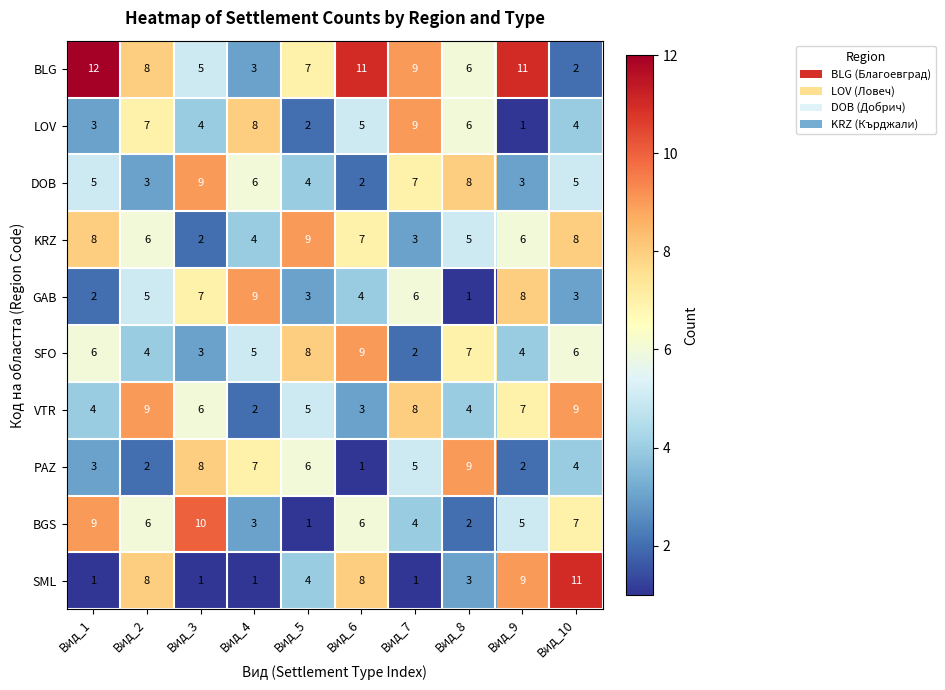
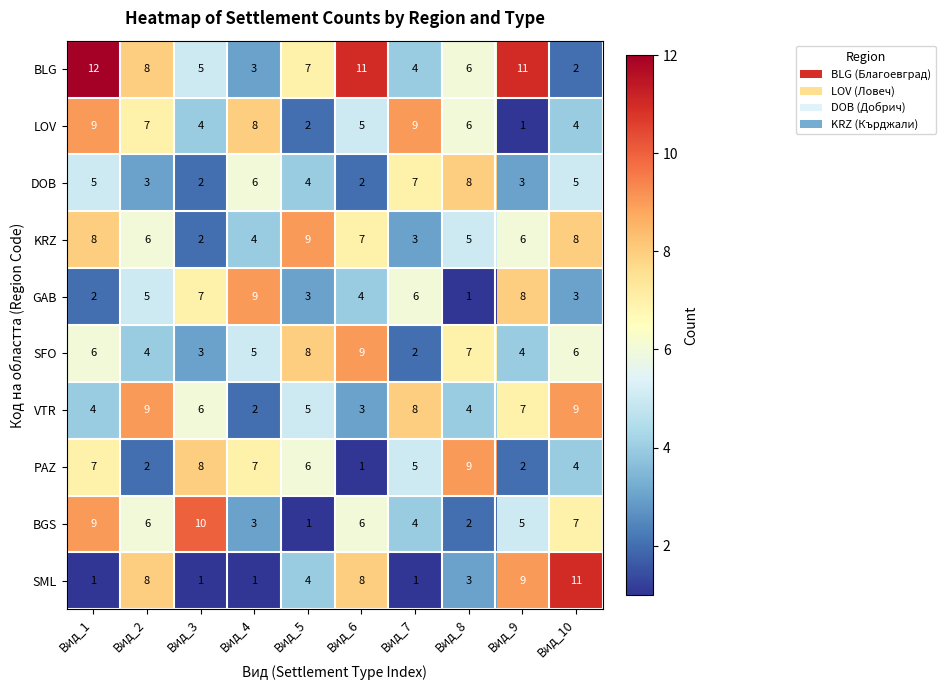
BLG, Вид_7: 9 -> 4
LOV, Вид_1: 3 -> 9
DOB, Вид_3: 9 -> 2
PAZ, Вид_1: 3 -> 7
